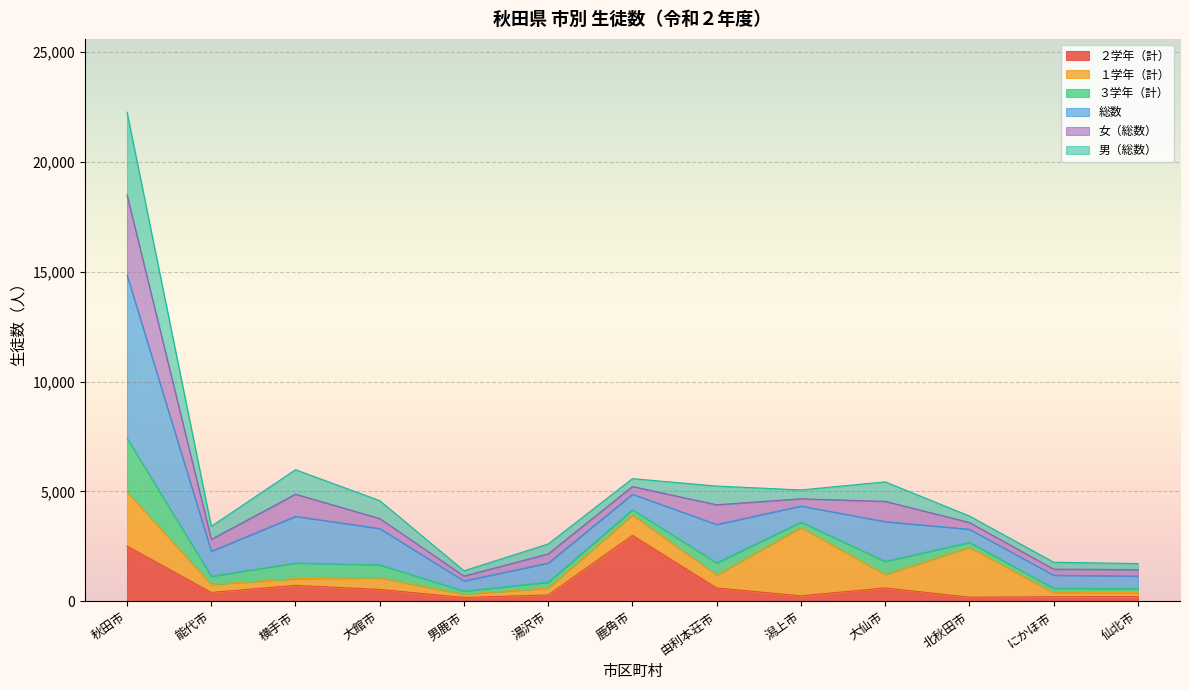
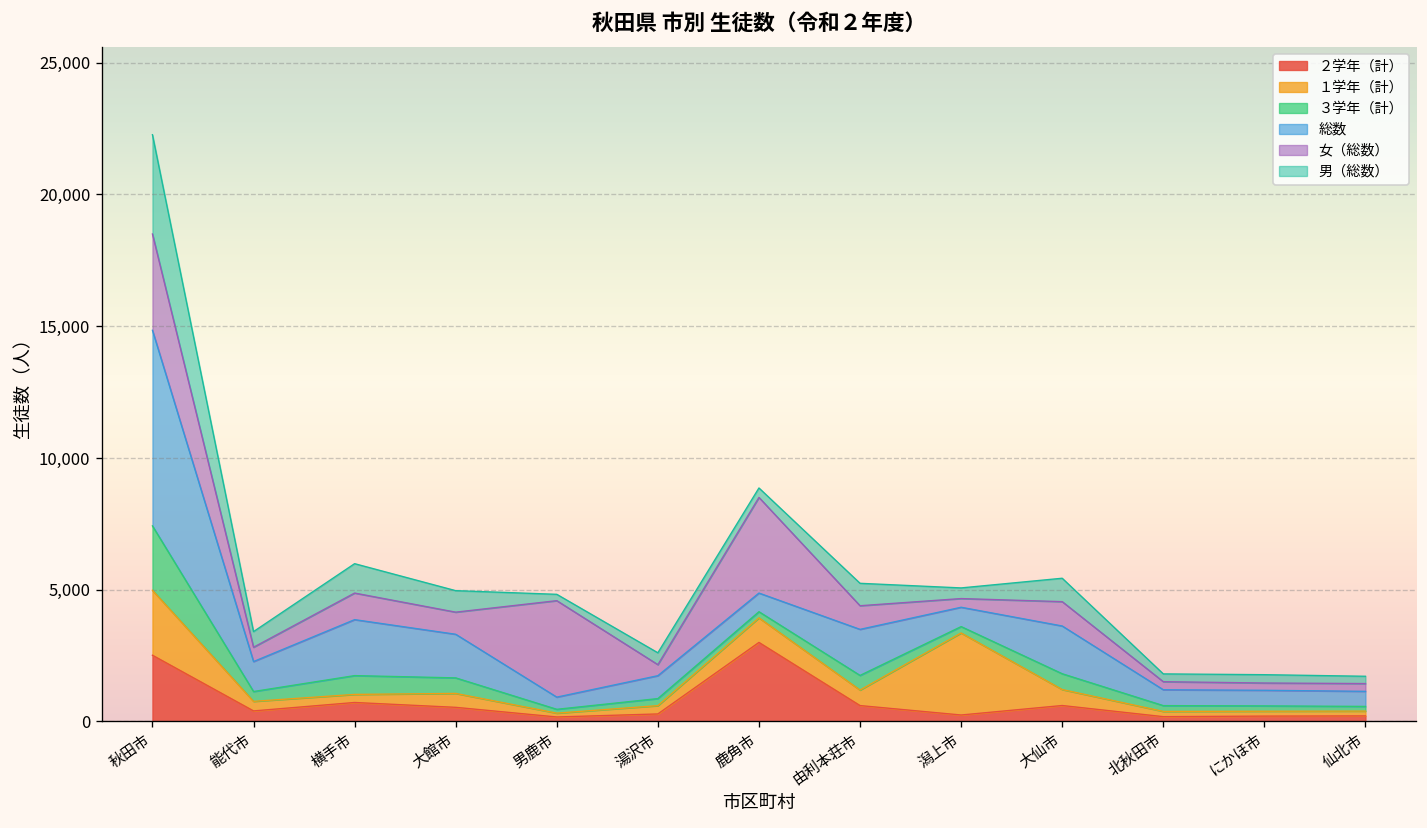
女（総数）, 大館市: 500 -> 800
女（総数）, 男鹿市: 200 -> 3,700
女（総数）, 鹿角市: 300 -> 3,600
１学年（計）, 北秋田市: 2,300 -> 200
